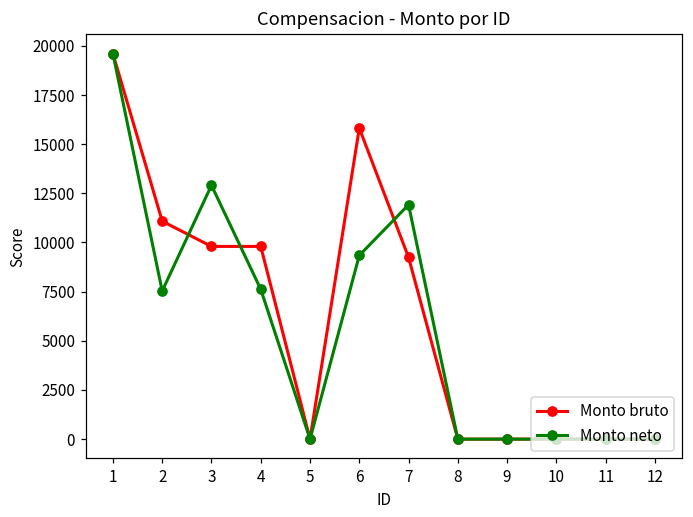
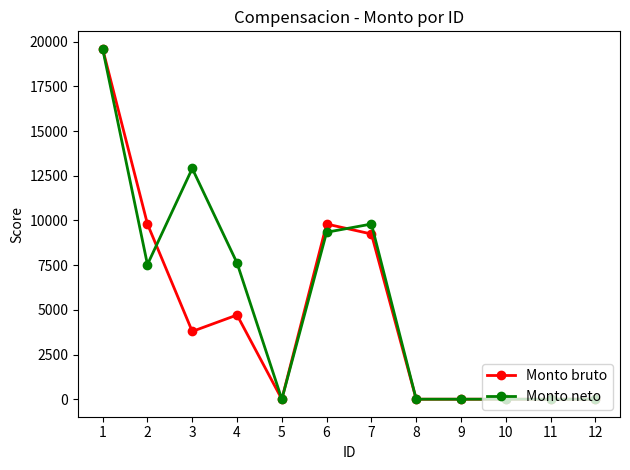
Monto bruto, 2: 11100 -> 9800
Monto bruto, 3: 9800 -> 3800
Monto bruto, 4: 9800 -> 4700
Monto bruto, 6: 15800 -> 9800
Monto neto, 7: 11900 -> 9800
